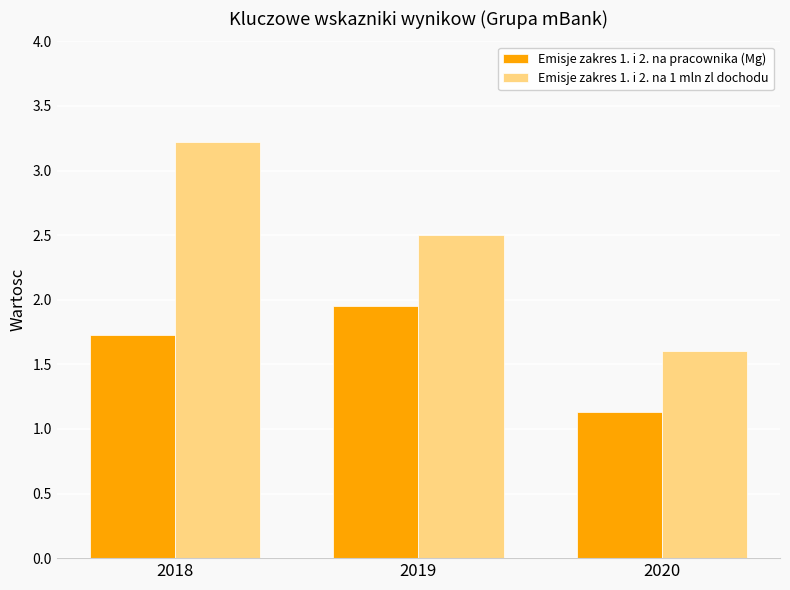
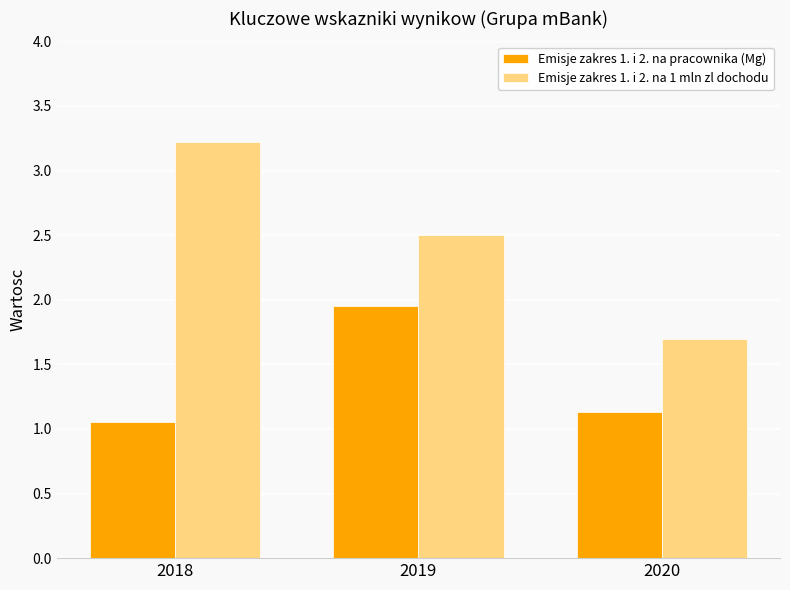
Emisje zakres 1. i 2. na pracownika (Mg), 2018: 1.73 -> 1.05
Emisje zakres 1. i 2. na 1 mln zl dochodu, 2020: 1.6 -> 1.7
